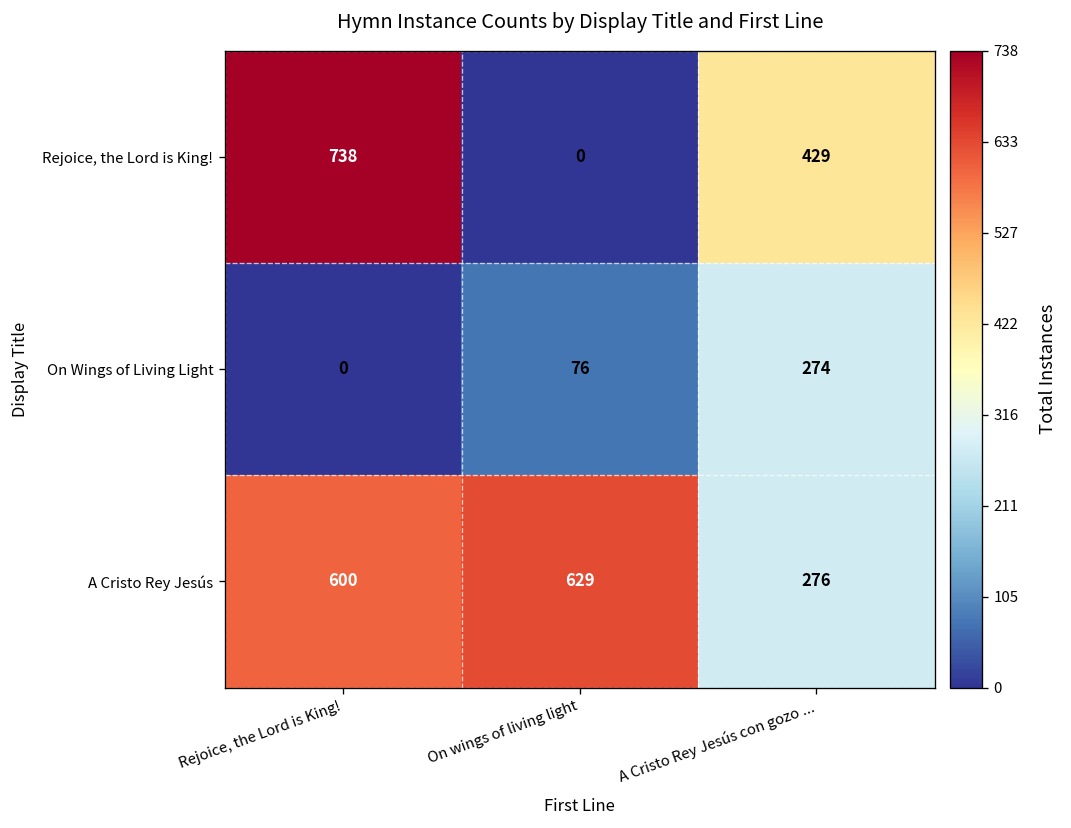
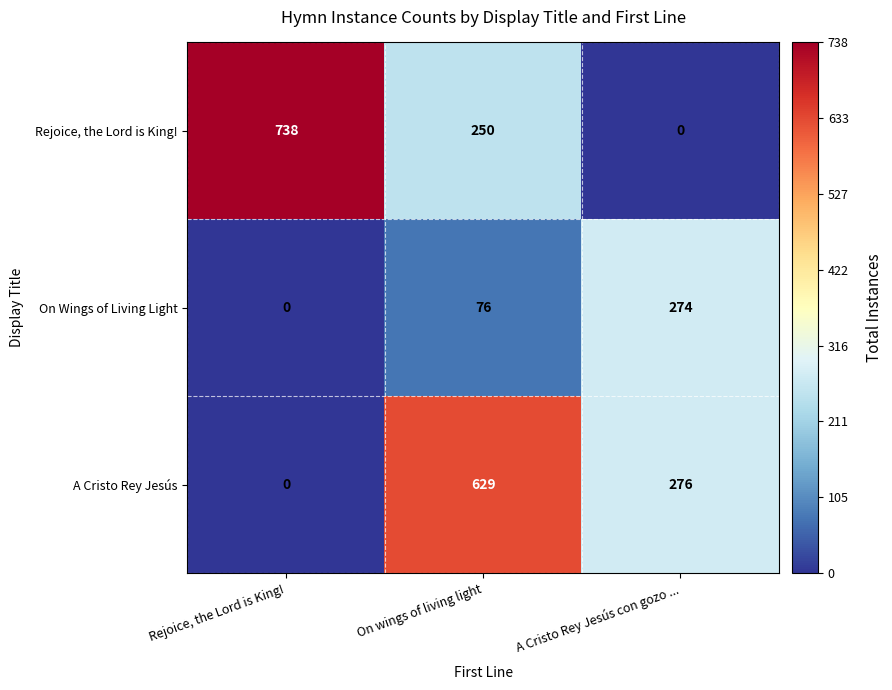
Rejoice, the Lord is King!, On wings of living light: 0 -> 250
Rejoice, the Lord is King!, A Cristo Rey Jesús con gozo ...: 429 -> 0
A Cristo Rey Jesús, Rejoice, the Lord is King!: 600 -> 0
